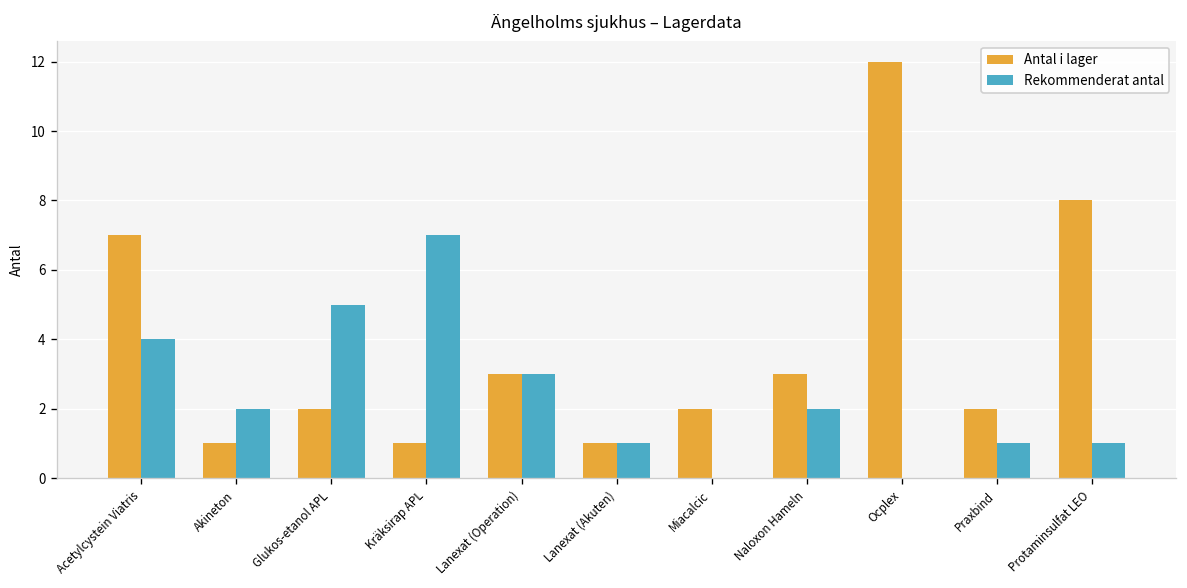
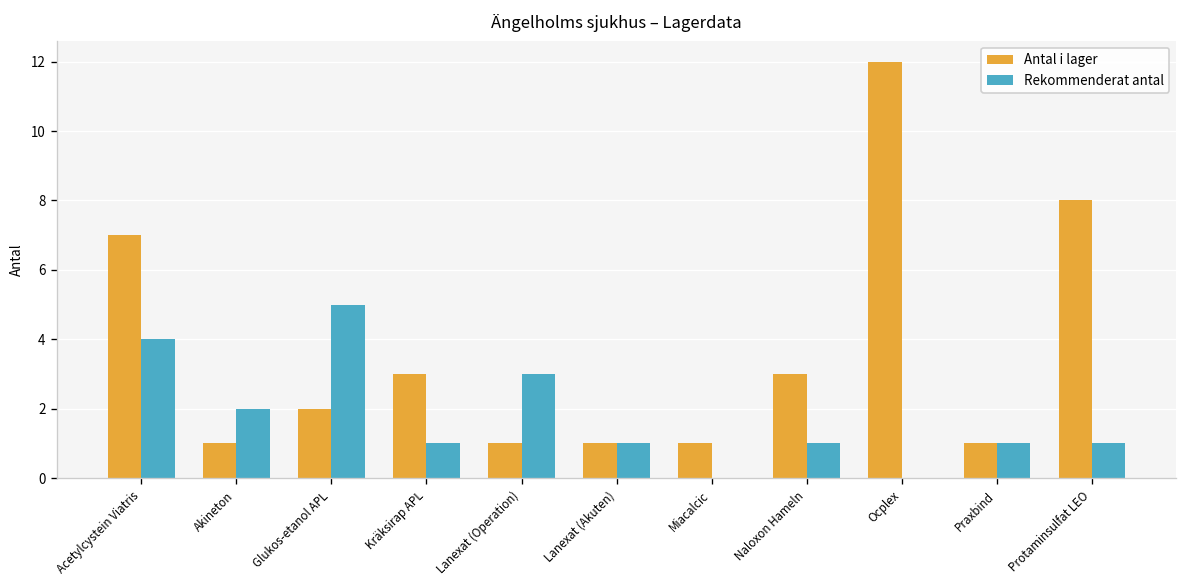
Antal i lager, Kräksirap APL: 1 -> 3
Rekommenderat antal, Kräksirap APL: 7 -> 1
Antal i lager, Lanexat (Operation): 3 -> 1
Antal i lager, Miacalcic: 2 -> 1
Rekommenderat antal, Naloxon Hameln: 2 -> 1
Antal i lager, Praxbind: 2 -> 1
